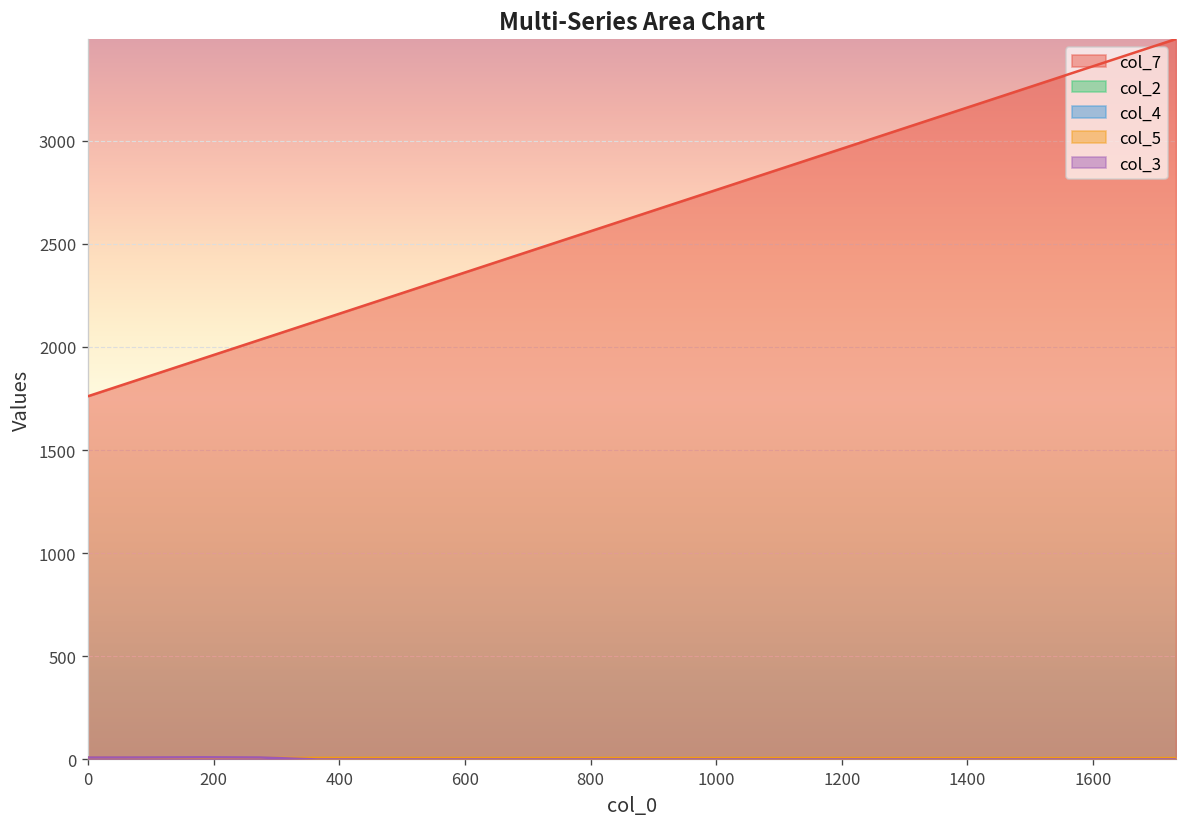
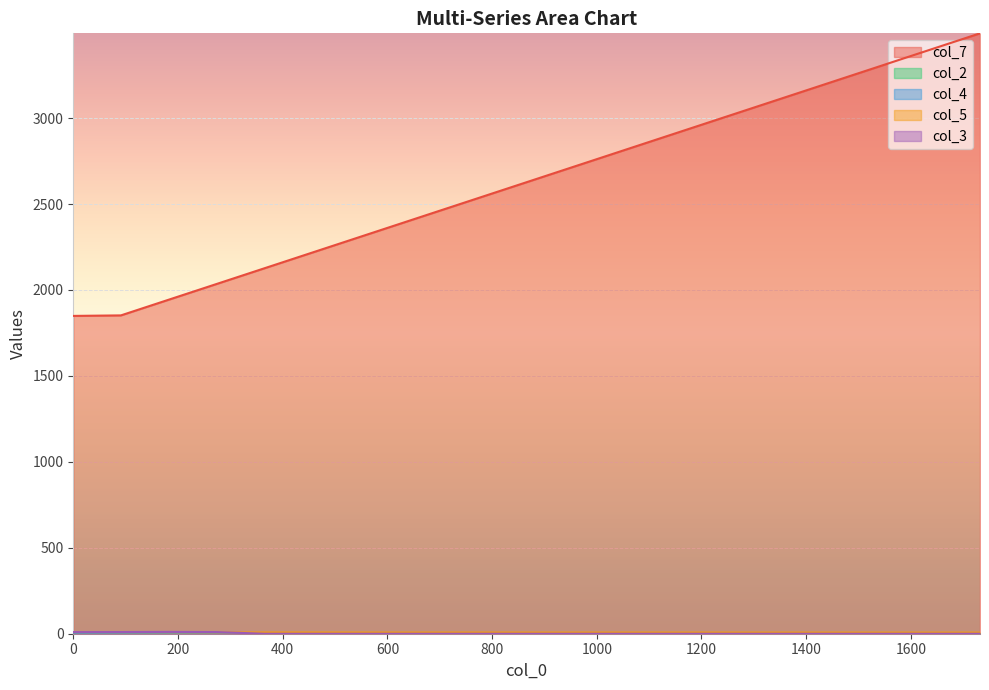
col_7, 0: 1760 -> 1850
